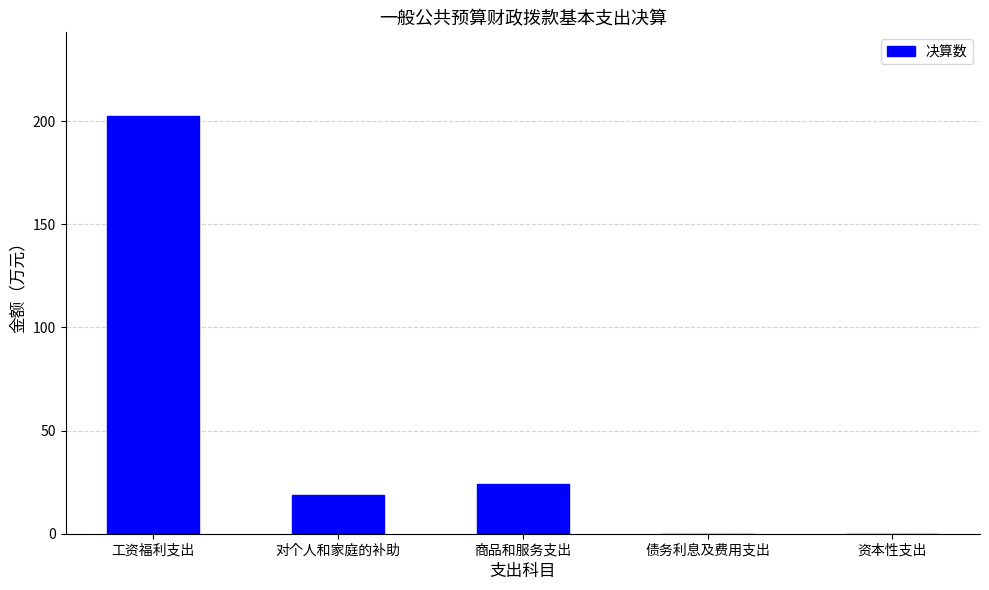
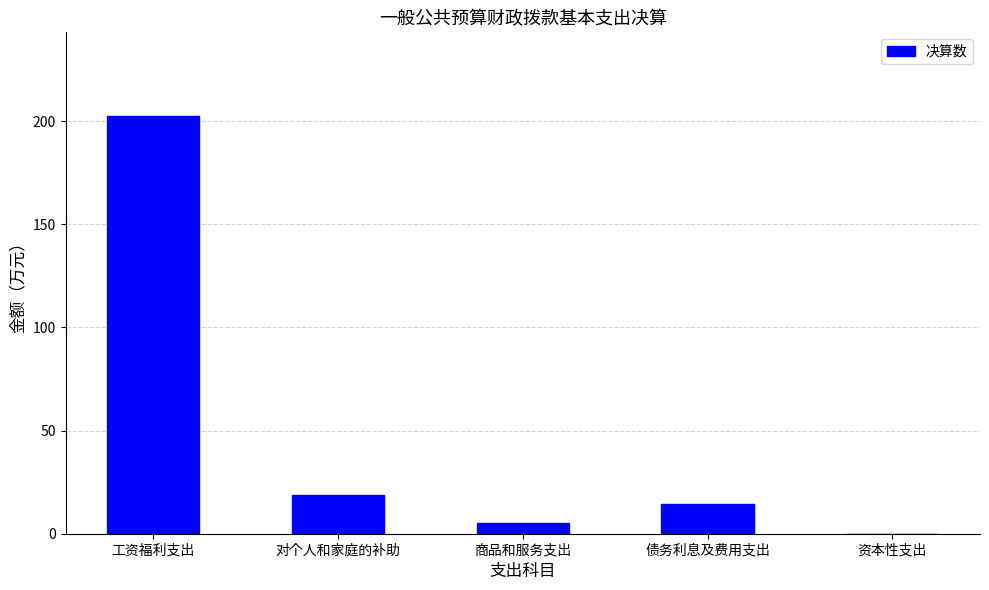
商品和服务支出: 24 -> 5
债务利息及费用支出: 0 -> 15
